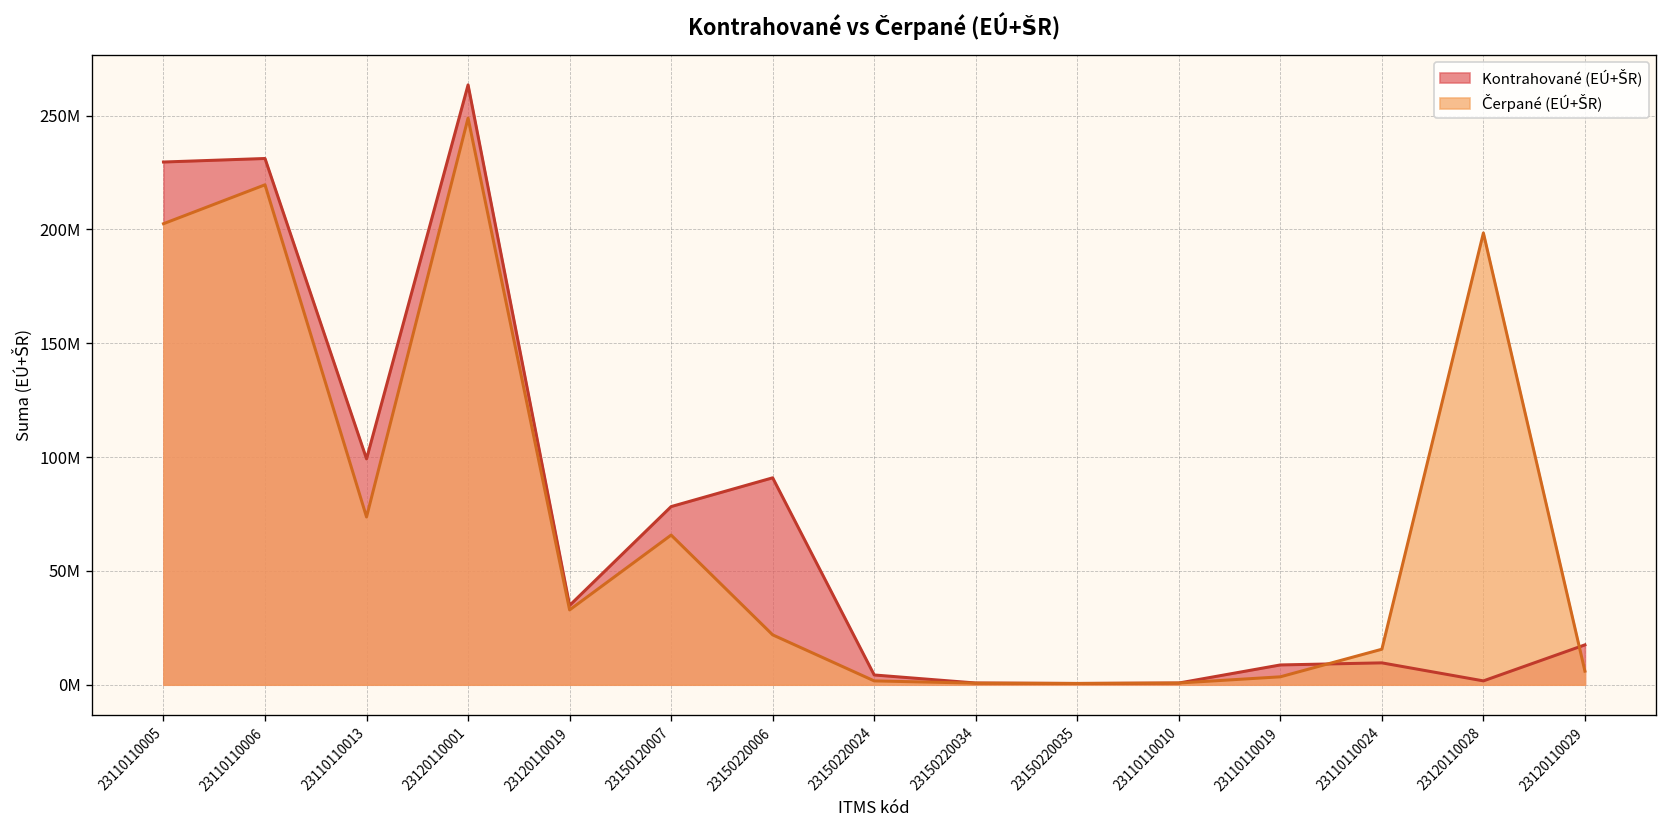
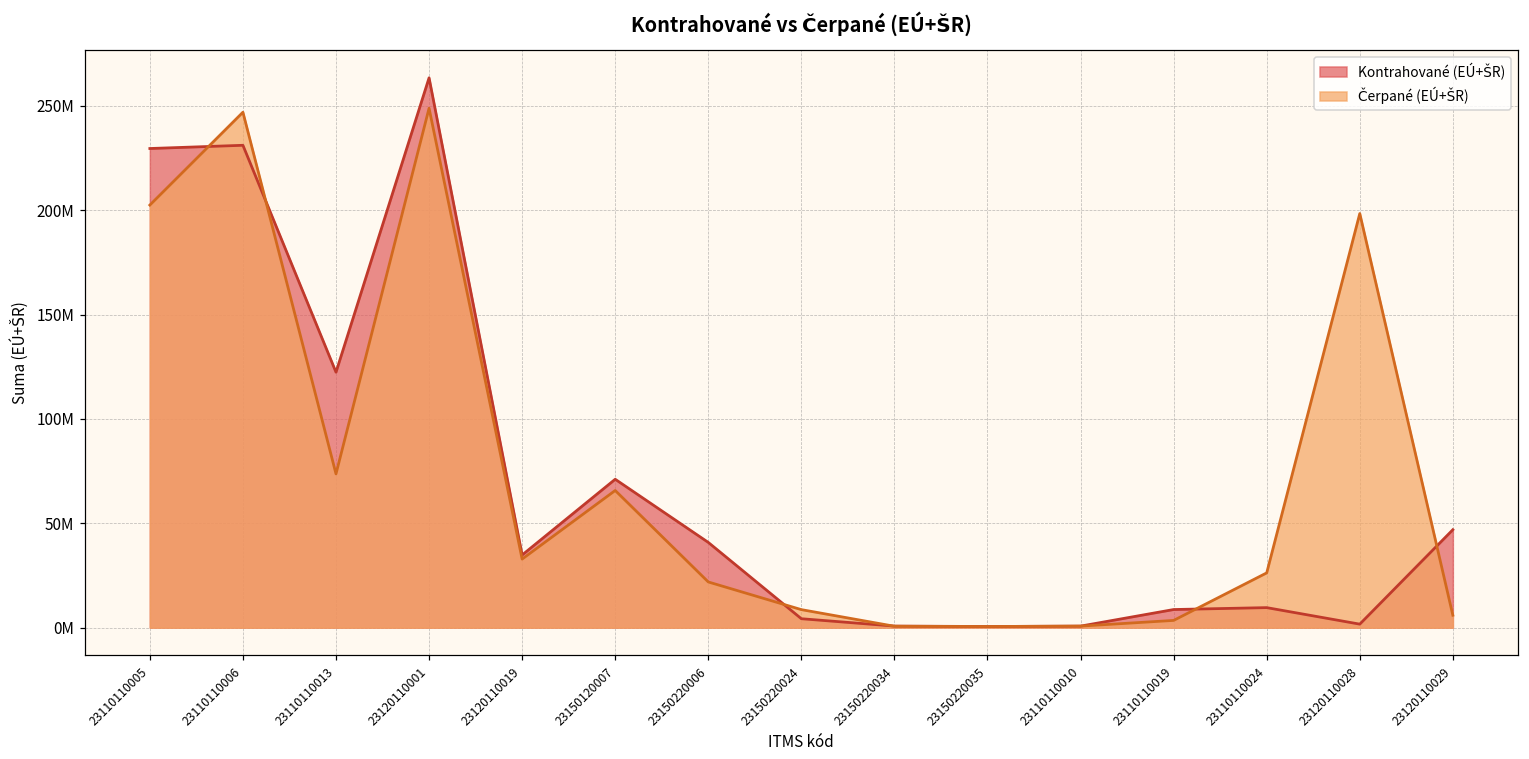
Čerpané (EÚ+ŠR), 23110110006: 220000000 -> 247000000
Kontrahované (EÚ+ŠR), 23110110013: 99000000 -> 122000000
Kontrahované (EÚ+ŠR), 23150120007: 78000000 -> 71000000
Kontrahované (EÚ+ŠR), 23150220006: 91000000 -> 41000000
Čerpané (EÚ+ŠR), 23150220024: 2000000 -> 9000000
Čerpané (EÚ+ŠR), 23110110024: 16000000 -> 26000000
Kontrahované (EÚ+ŠR), 23120110029: 17000000 -> 47000000
